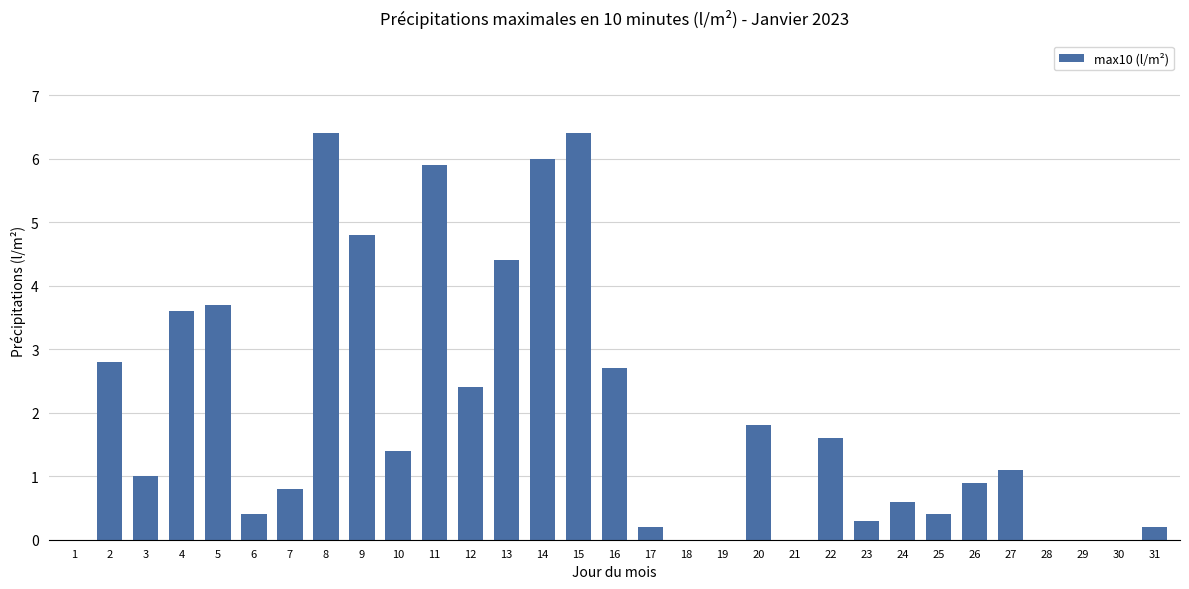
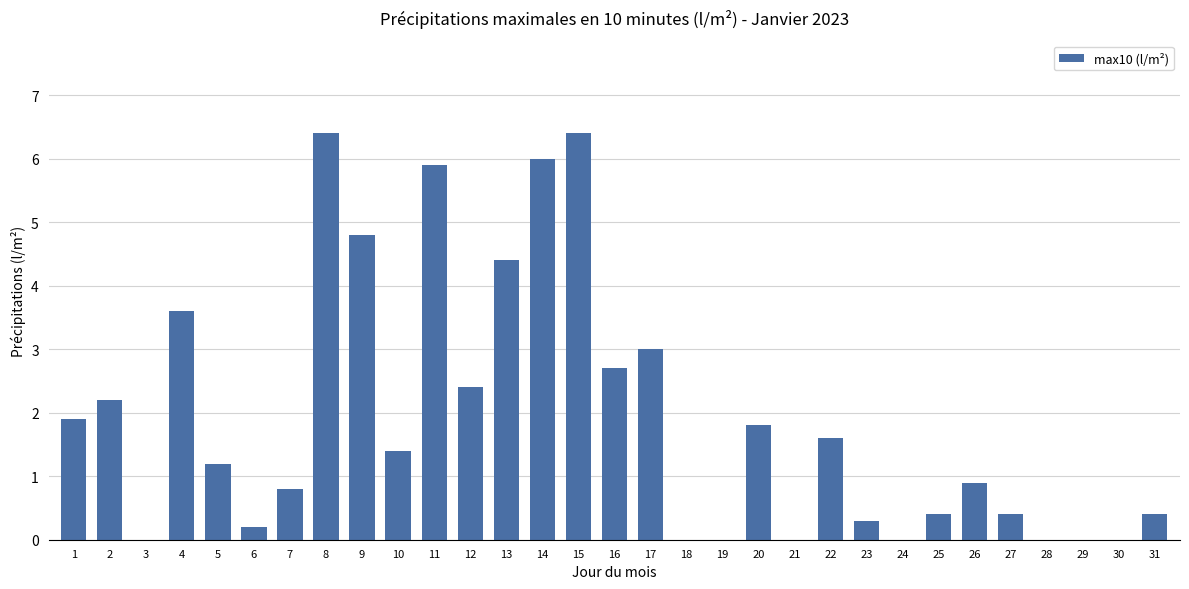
1: 0.0 -> 1.9
2: 2.8 -> 2.2
3: 1 -> 0
5: 3.7 -> 1.2
6: 0.4 -> 0.2
17: 0.2 -> 3.0
24: 0.6 -> 0.0
27: 1.1 -> 0.4
31: 0.2 -> 0.4
